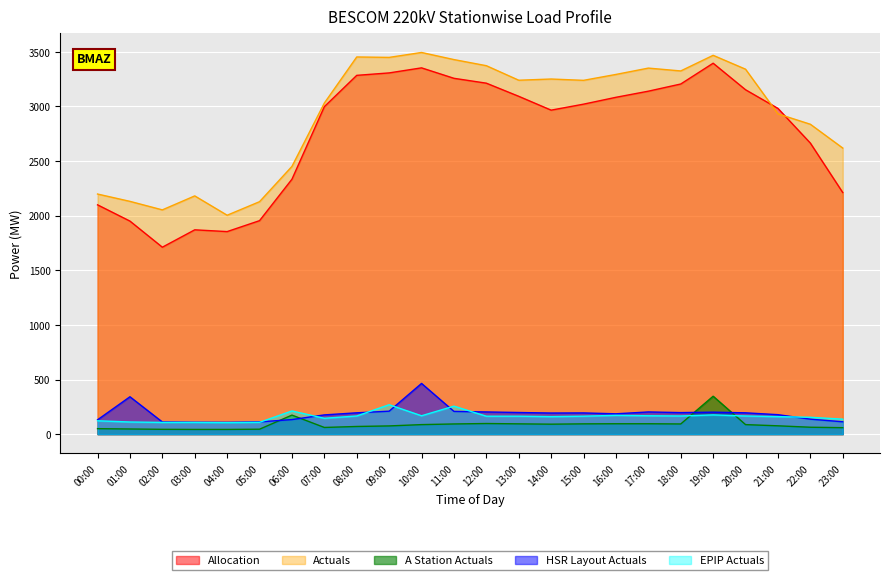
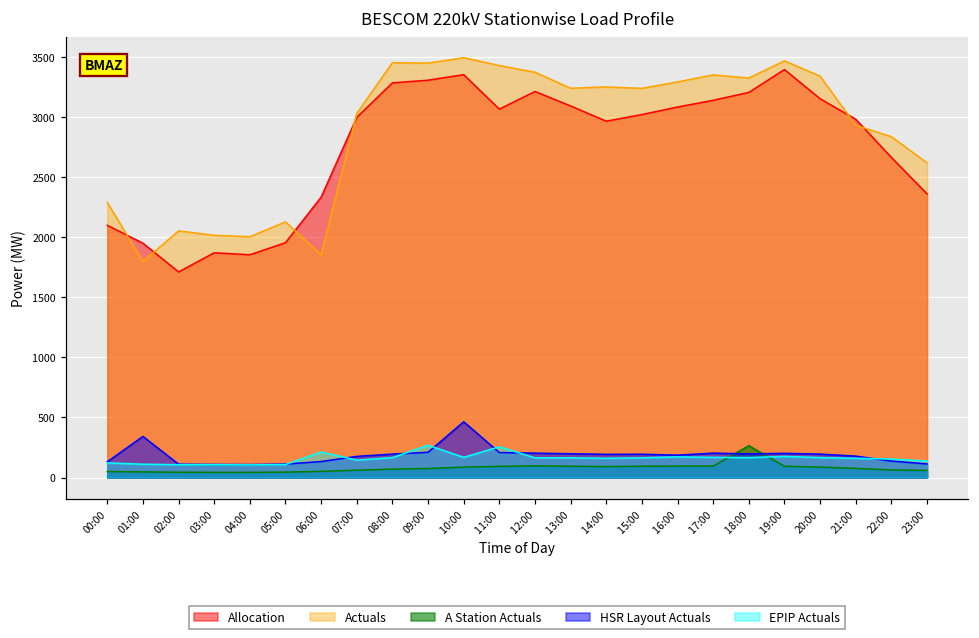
Actuals, 00:00: 2200 -> 2290
Actuals, 01:00: 2130 -> 1800
Actuals, 03:00: 2180 -> 2020
Actuals, 06:00: 2450 -> 1850
A Station Actuals, 06:00: 170 -> 50
Allocation, 11:00: 3260 -> 3070
A Station Actuals, 18:00: 90 -> 270
A Station Actuals, 19:00: 350 -> 90
Allocation, 23:00: 2210 -> 2360
